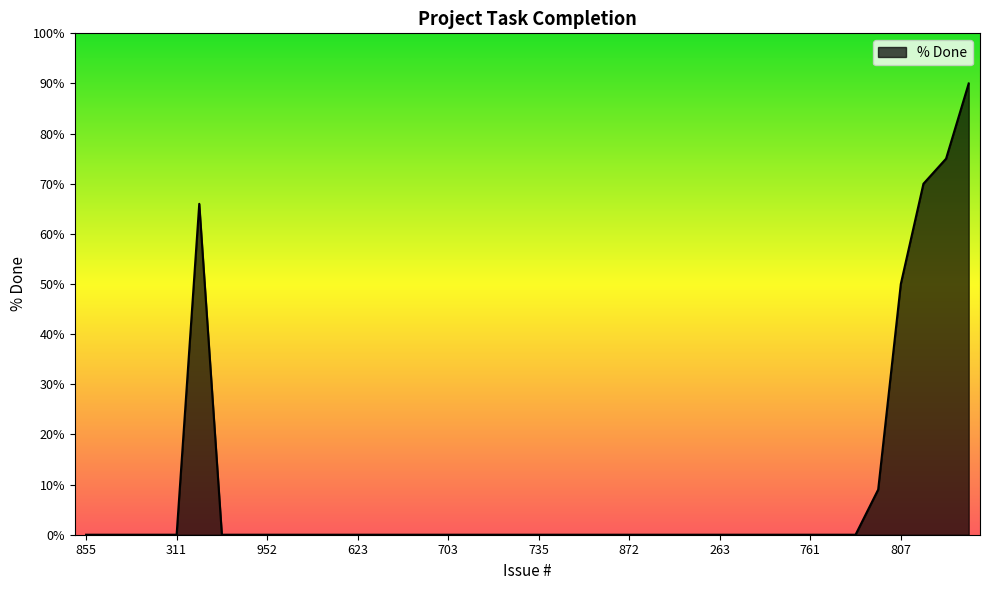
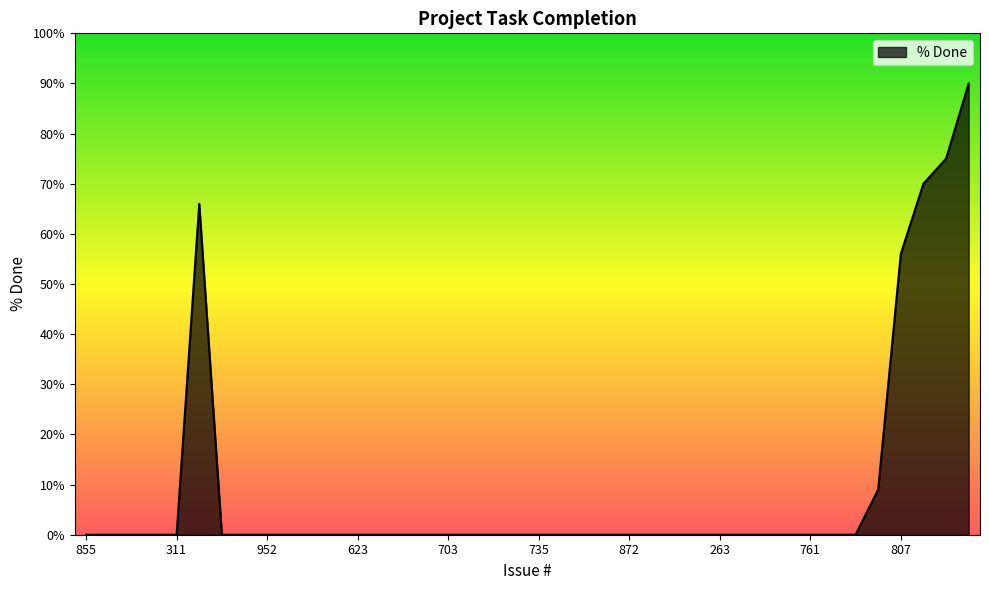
807: 50% -> 56%
